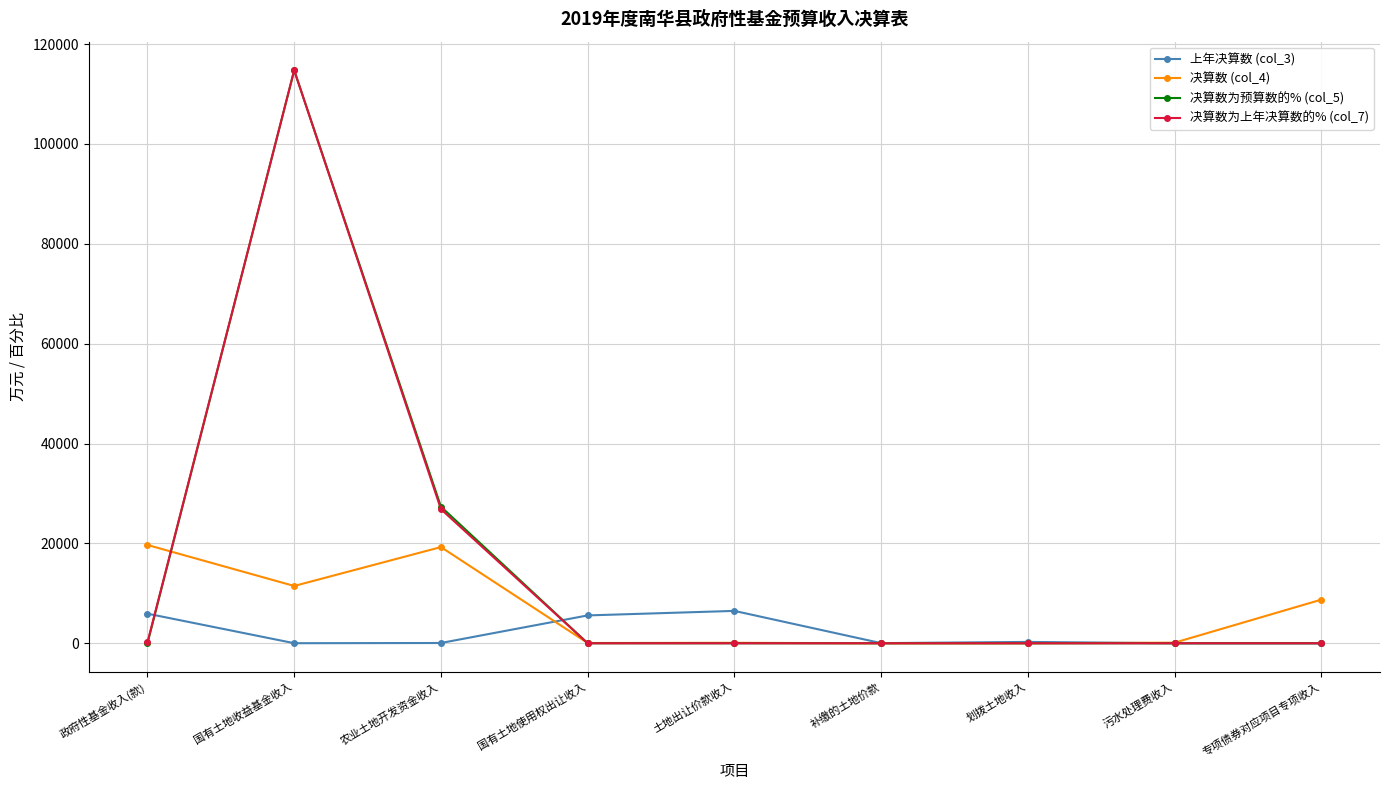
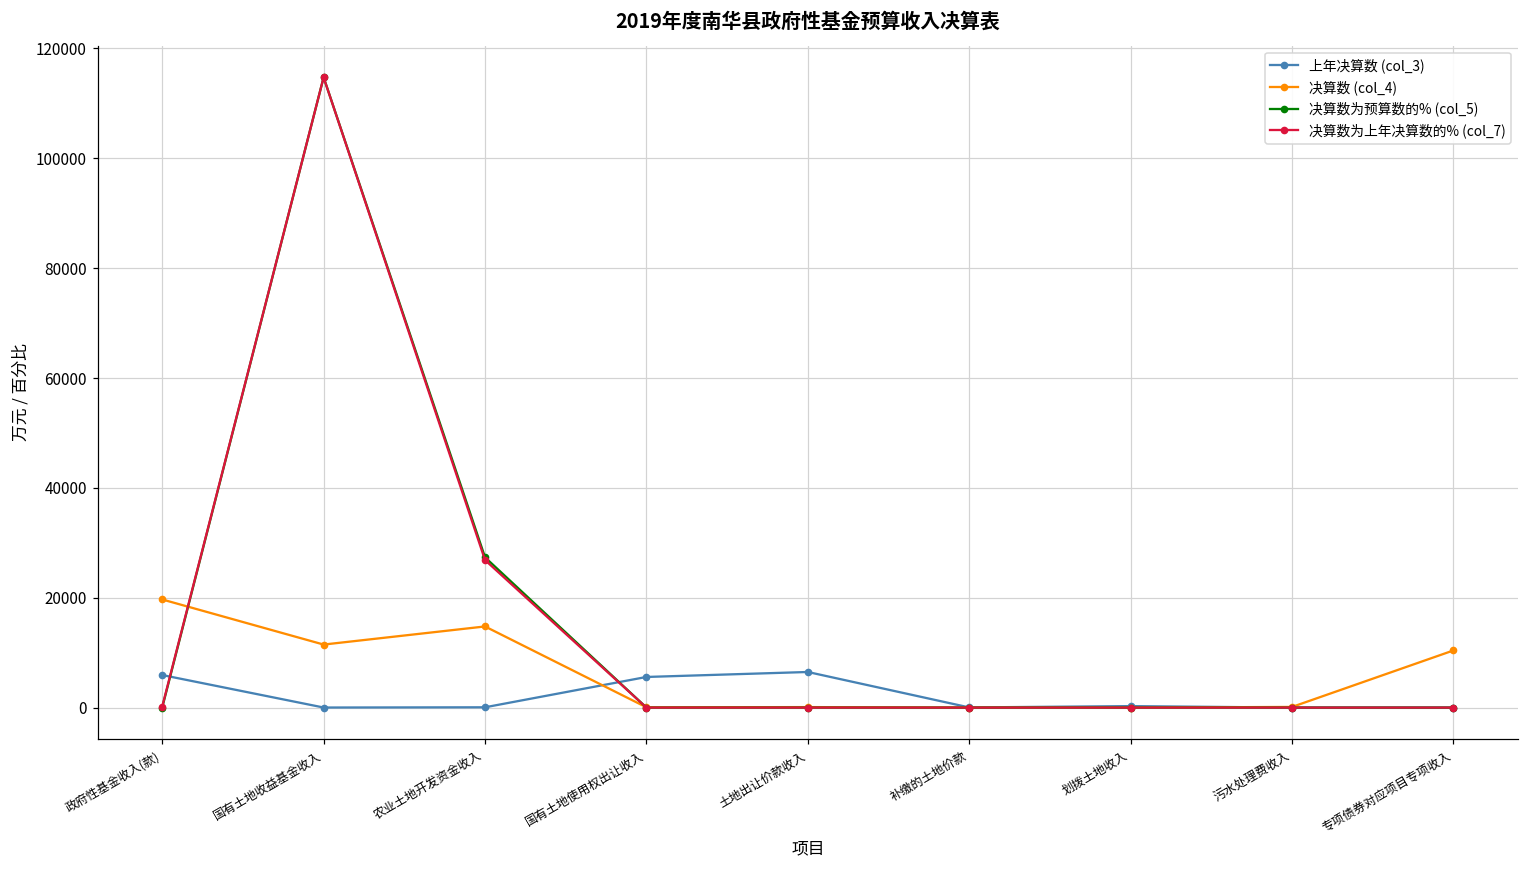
决算数 (col_4), 农业土地开发资金收入: 19000 -> 15000
决算数 (col_4), 专项债券对应项目专项收入: 9000 -> 10000
